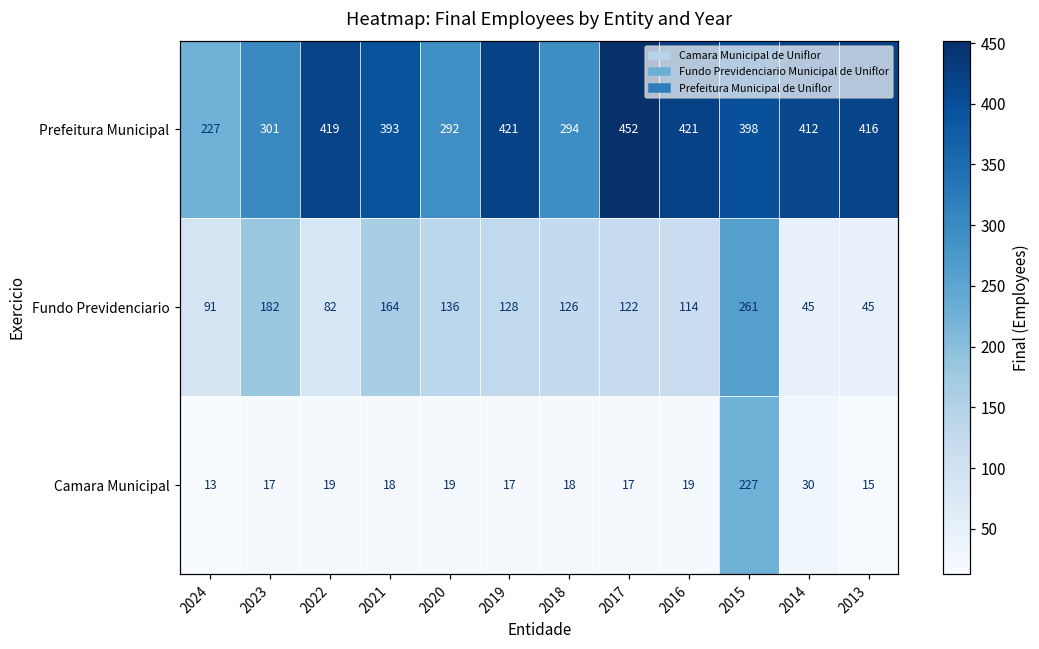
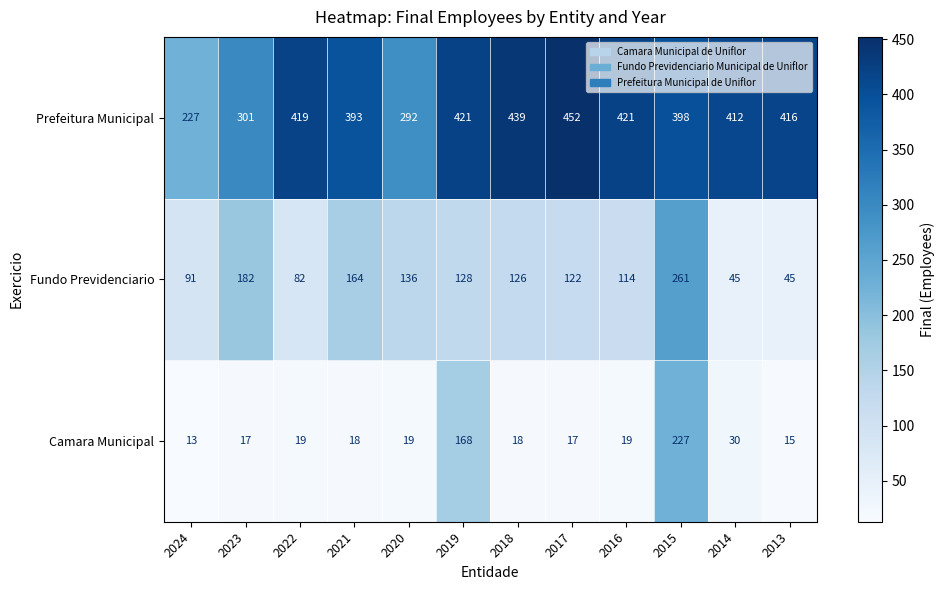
Prefeitura Municipal, 2018: 294 -> 439
Camara Municipal, 2019: 17 -> 168
